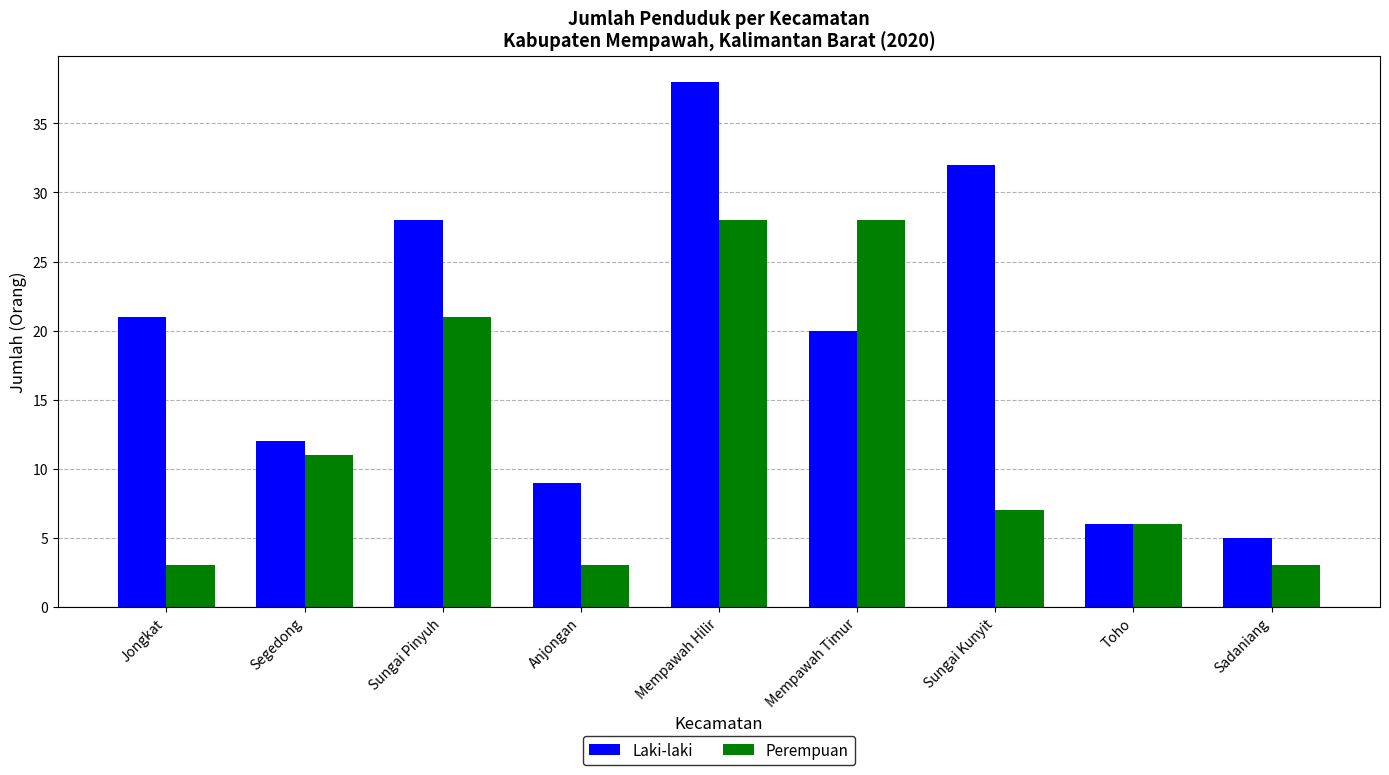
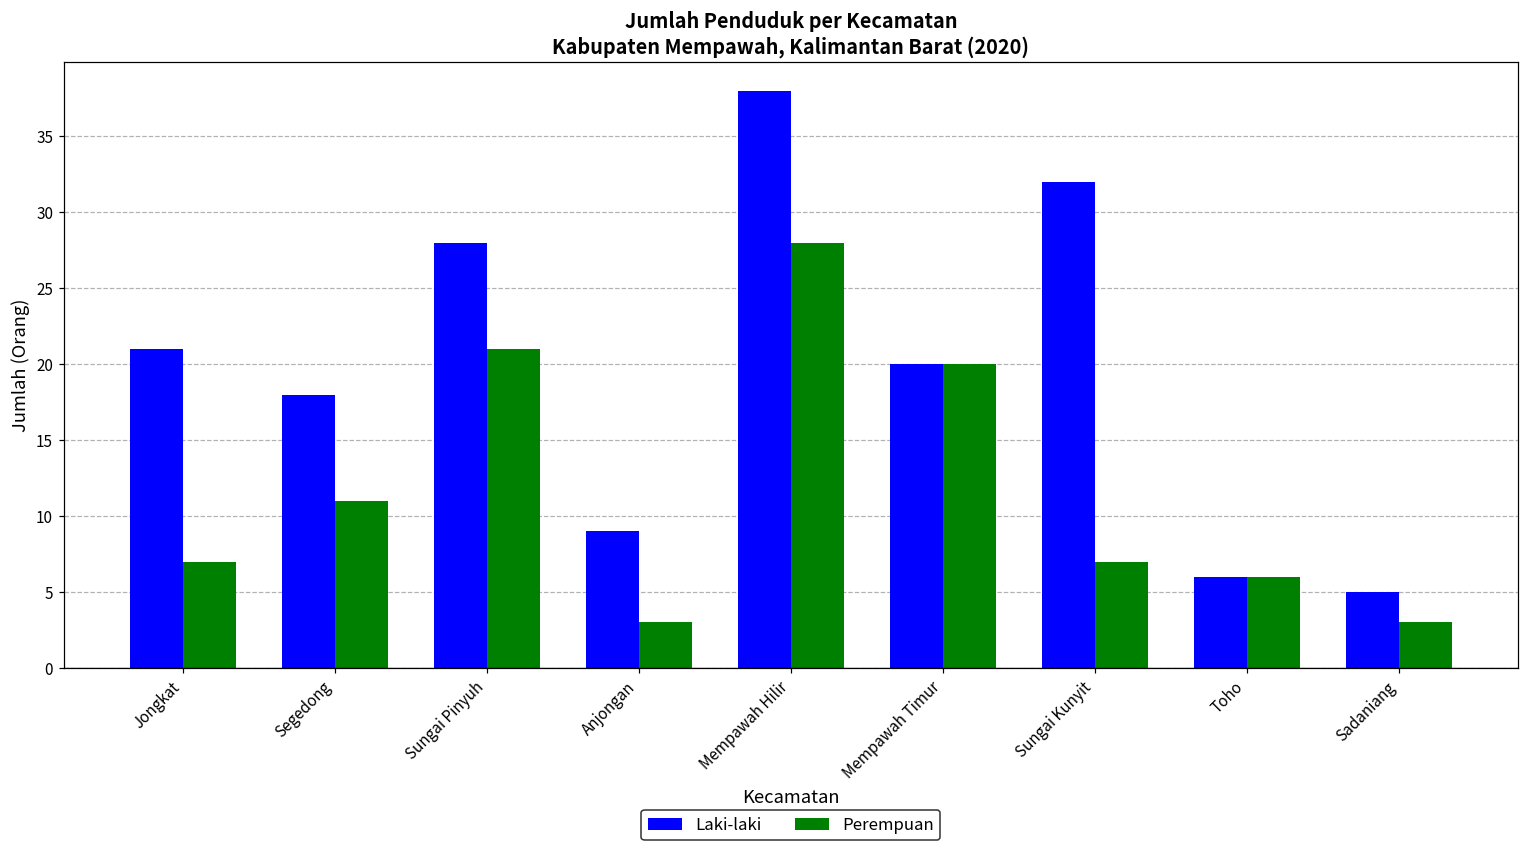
Perempuan, Jongkat: 3 -> 7
Laki-laki, Segedong: 12 -> 18
Perempuan, Mempawah Timur: 28 -> 20
